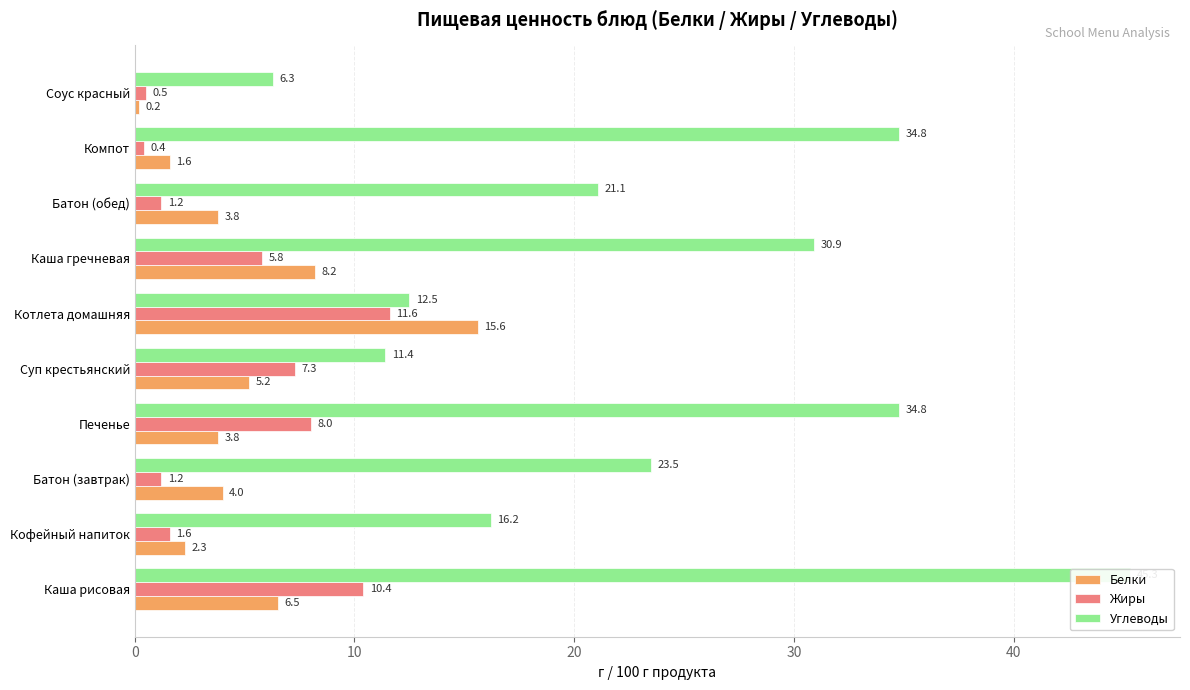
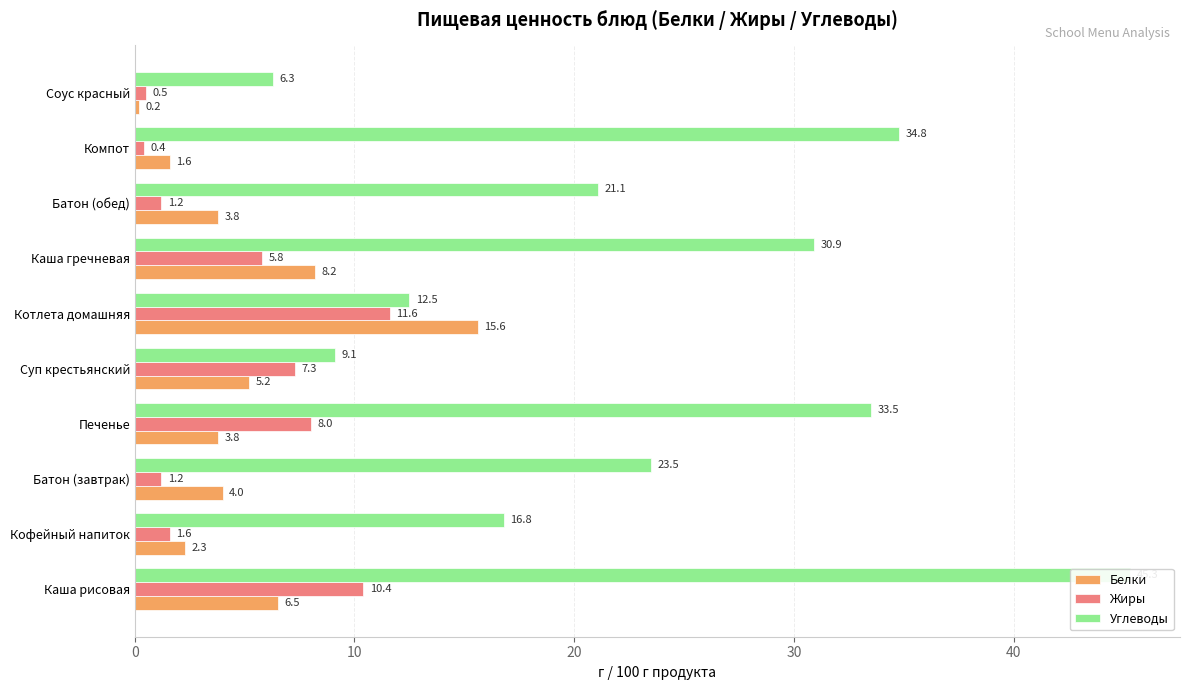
Углеводы, Суп крестьянский: 11.4 -> 9.1
Углеводы, Печенье: 34.8 -> 33.5
Углеводы, Кофейный напиток: 16.2 -> 16.8
